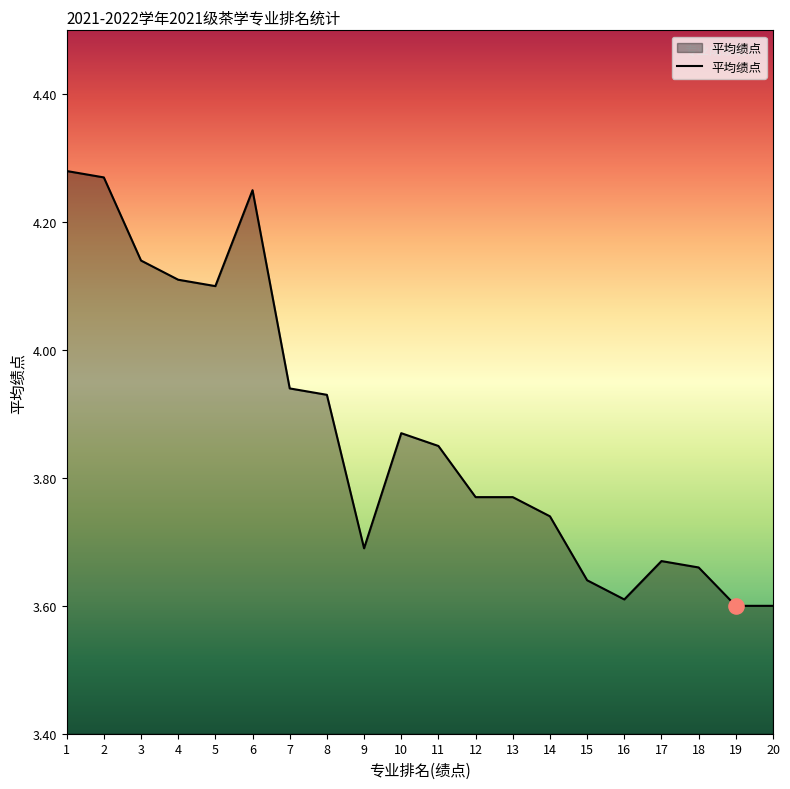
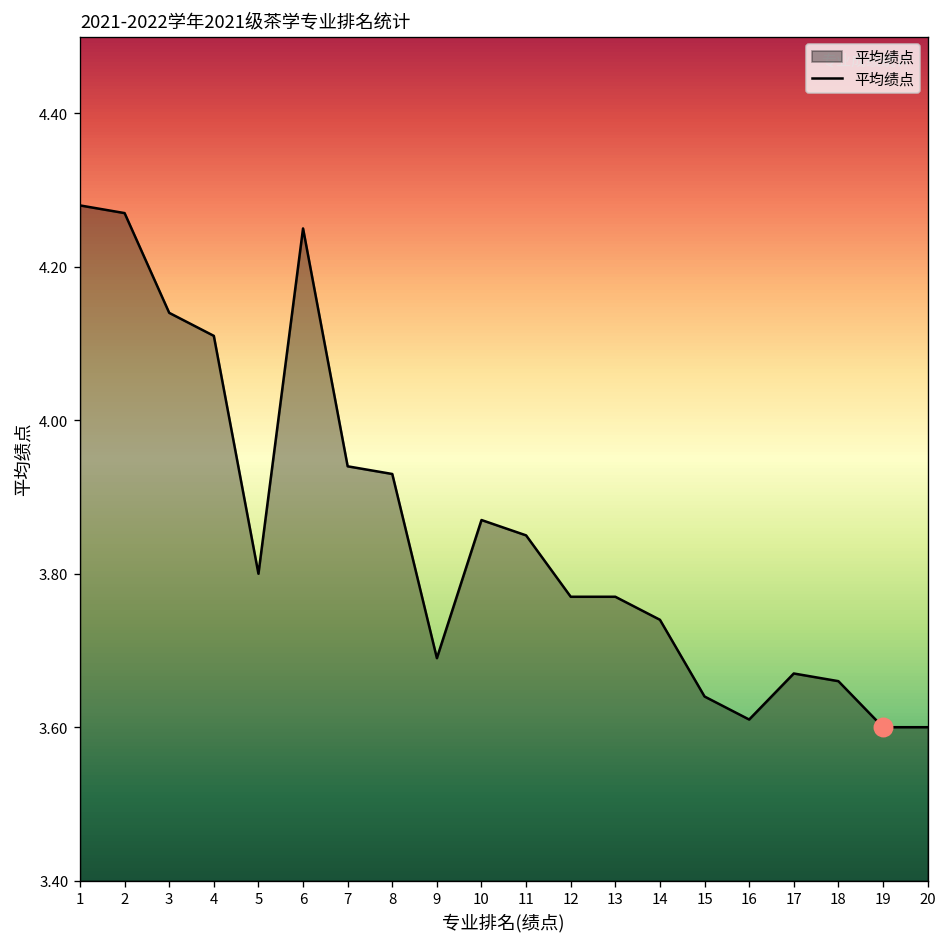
平均绩点, 5: 4.1 -> 3.8
